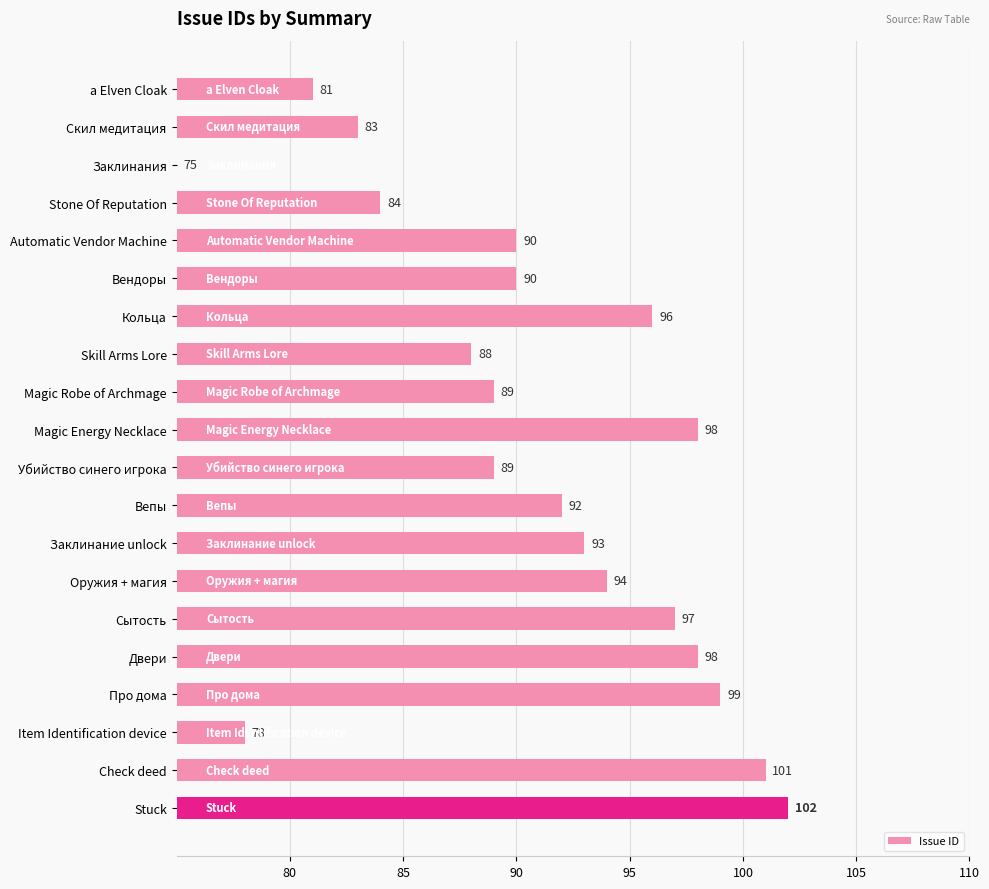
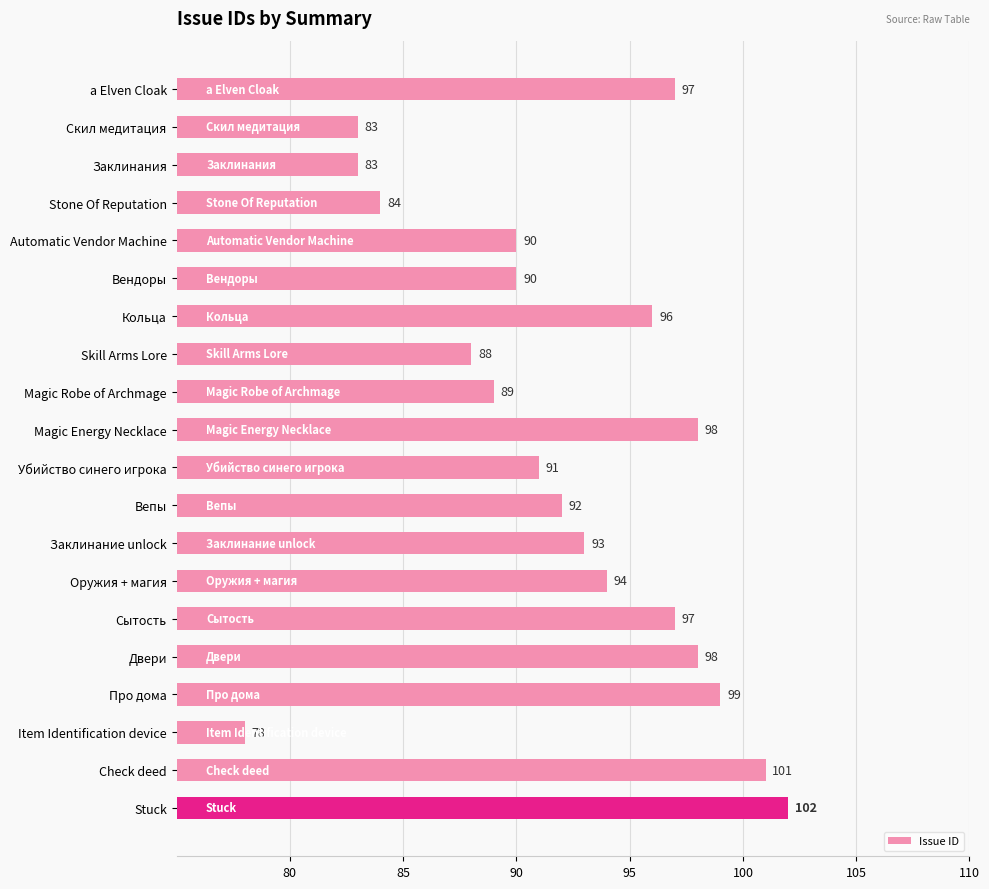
a Elven Cloak: 81 -> 97
Заклинания: 75 -> 83
Убийство синего игрока: 89 -> 91
